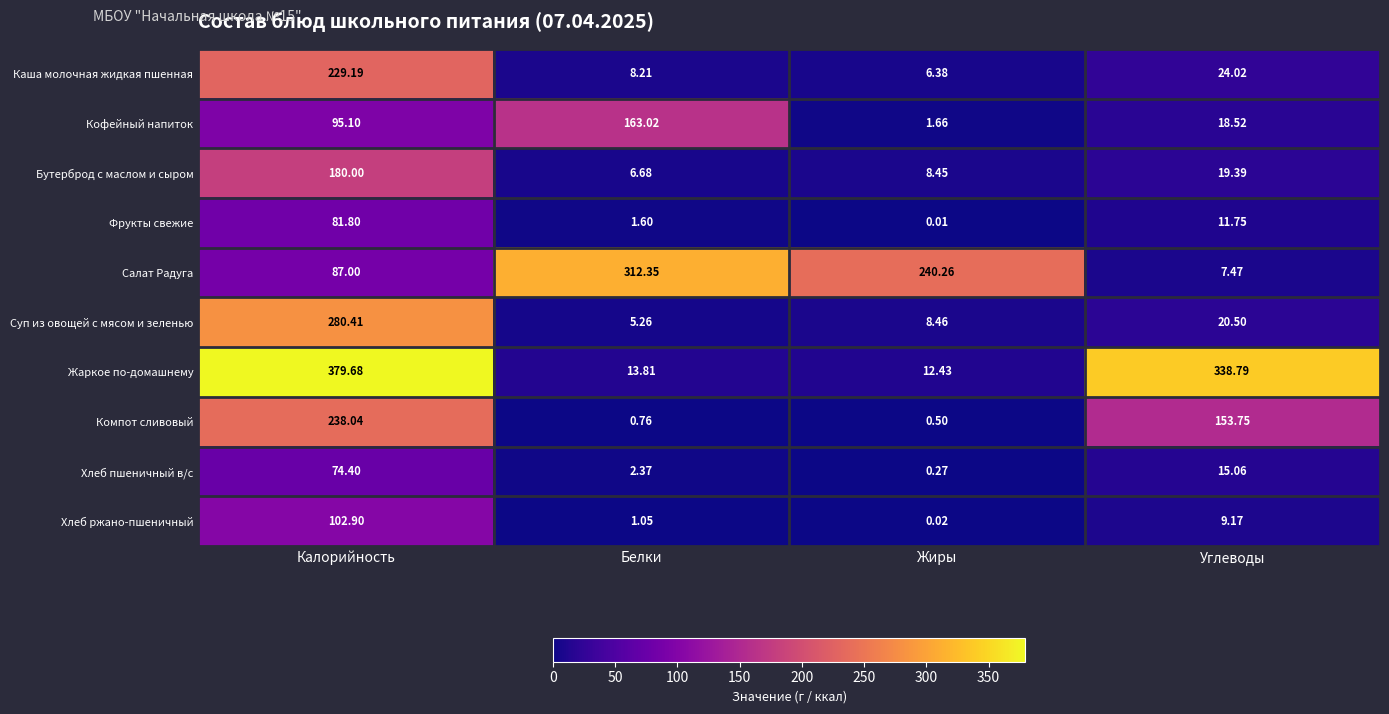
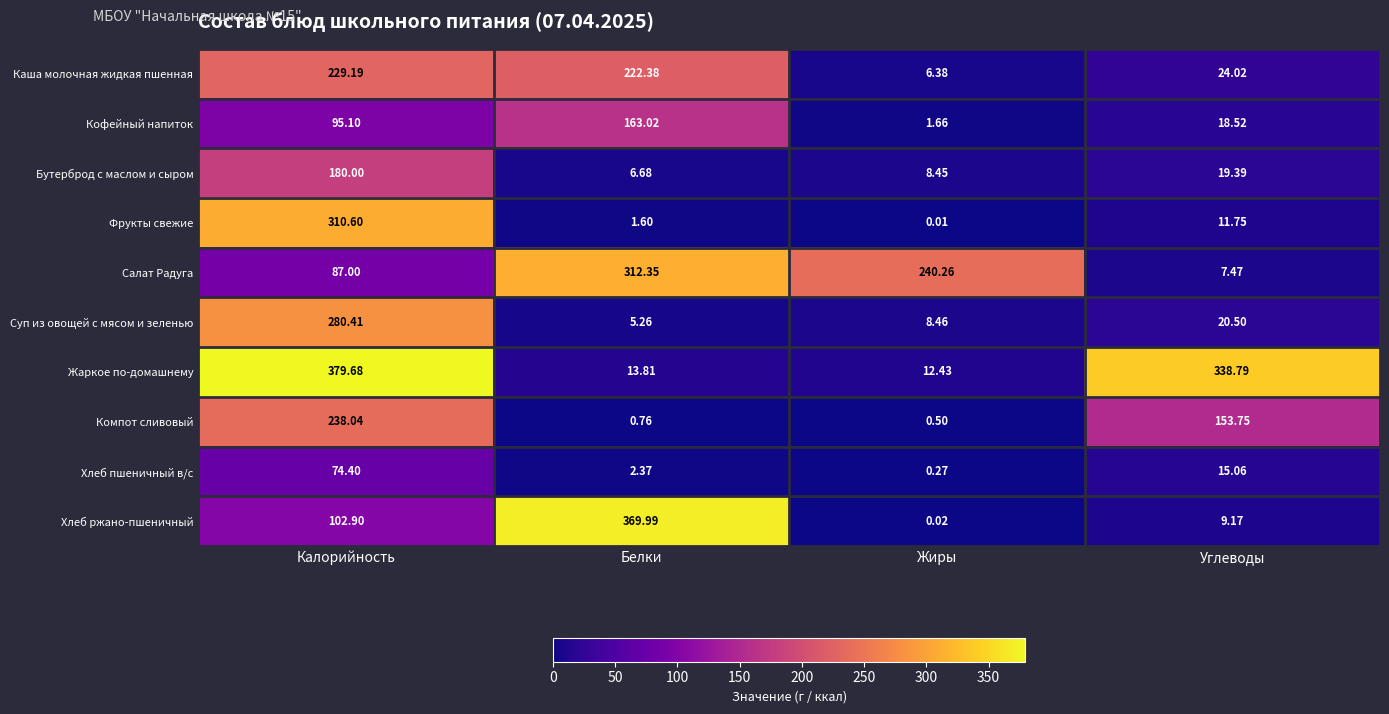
Каша молочная жидкая пшенная, Белки: 8.21 -> 222.38
Фрукты свежие, Калорийность: 81.80 -> 310.60
Хлеб ржано-пшеничный, Белки: 1.05 -> 369.99
